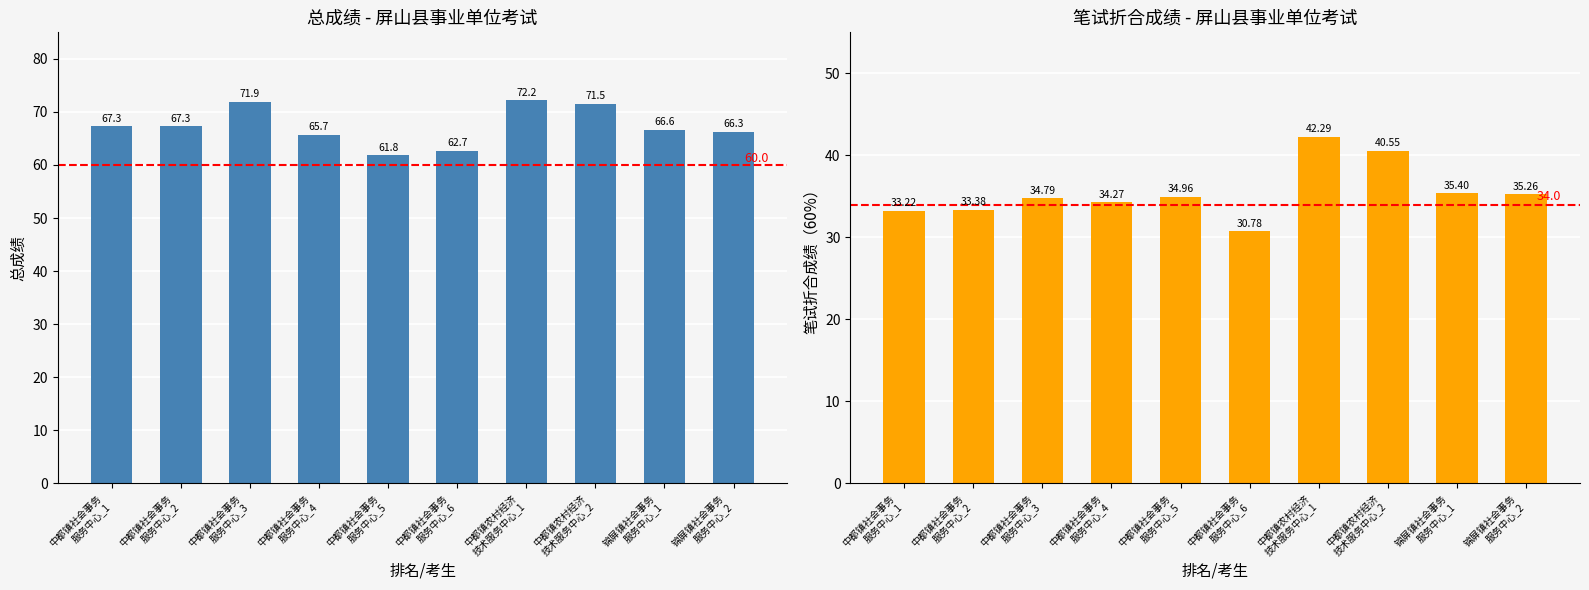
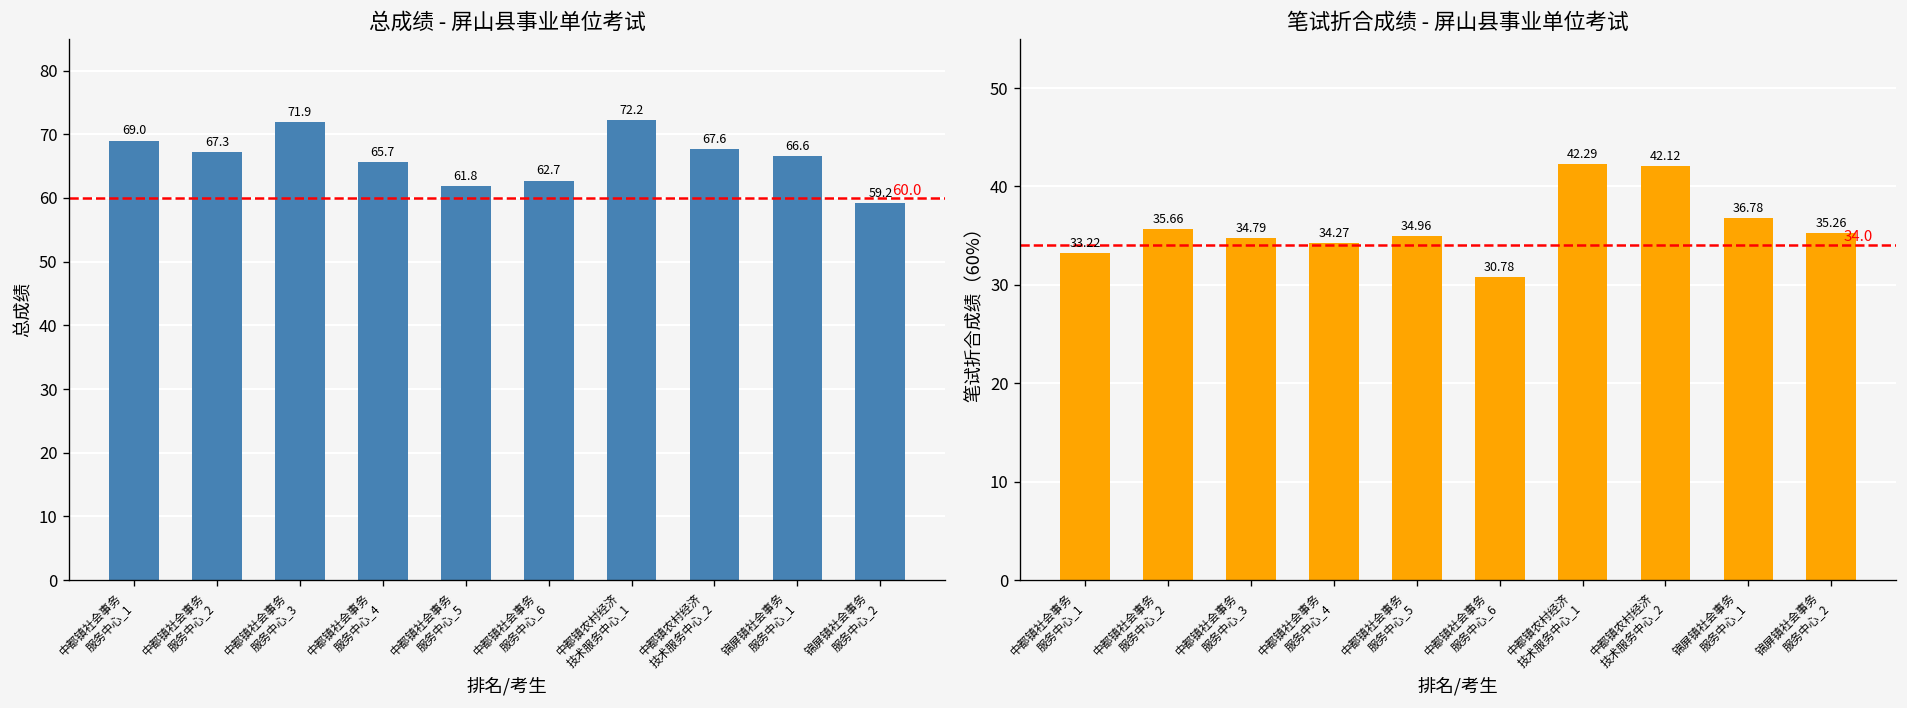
总成绩 - 屏山县事业单位考试, 中都镇社会事务 服务中心_1: 67.3 -> 69.0
总成绩 - 屏山县事业单位考试, 中都镇农村经济 技术服务中心_2: 71.5 -> 67.6
总成绩 - 屏山县事业单位考试, 锦屏镇社会事务 服务中心_2: 66.3 -> 59.2
笔试折合成绩 - 屏山县事业单位考试, 中都镇社会事务 服务中心_2: 33.38 -> 35.66
笔试折合成绩 - 屏山县事业单位考试, 中都镇农村经济 技术服务中心_2: 40.55 -> 42.12
笔试折合成绩 - 屏山县事业单位考试, 锦屏镇社会事务 服务中心_1: 35.40 -> 36.78
